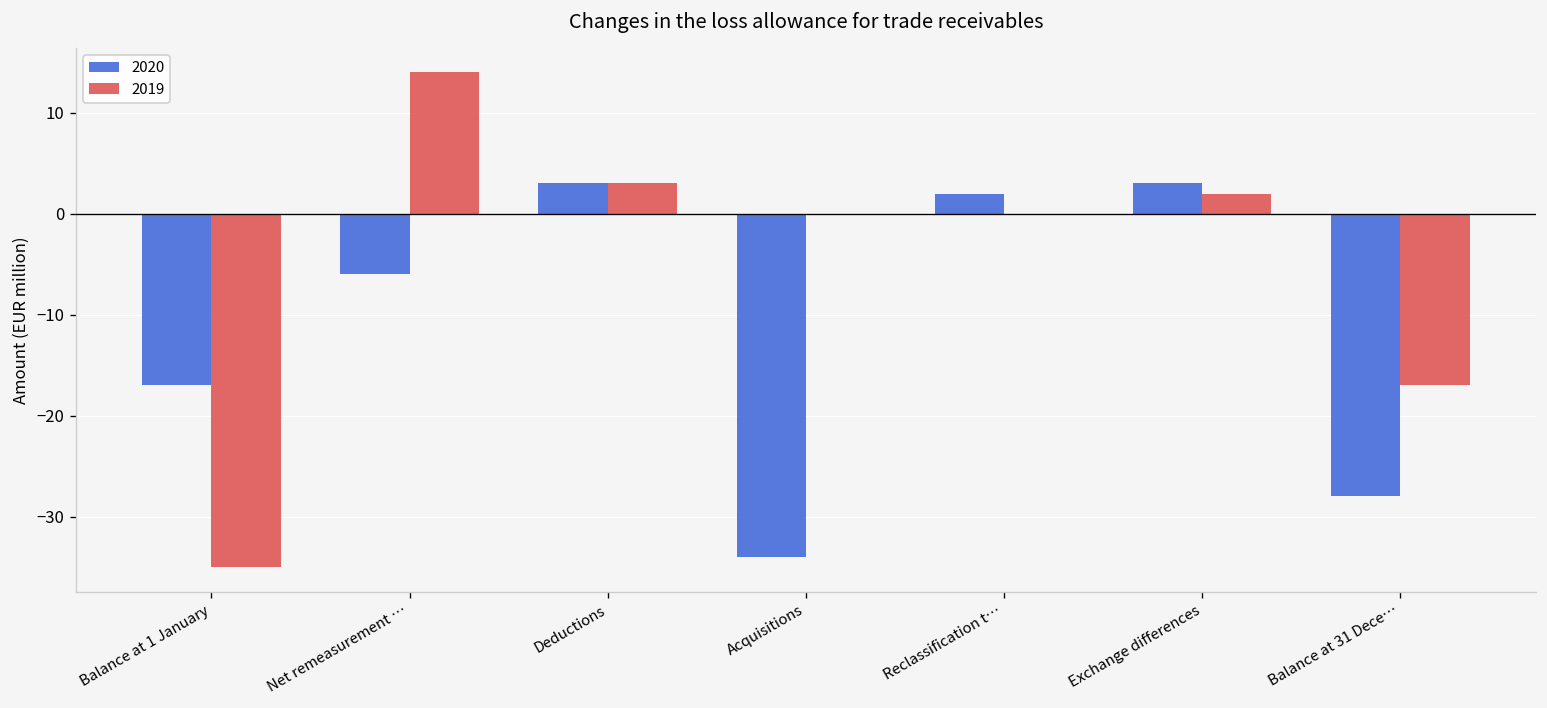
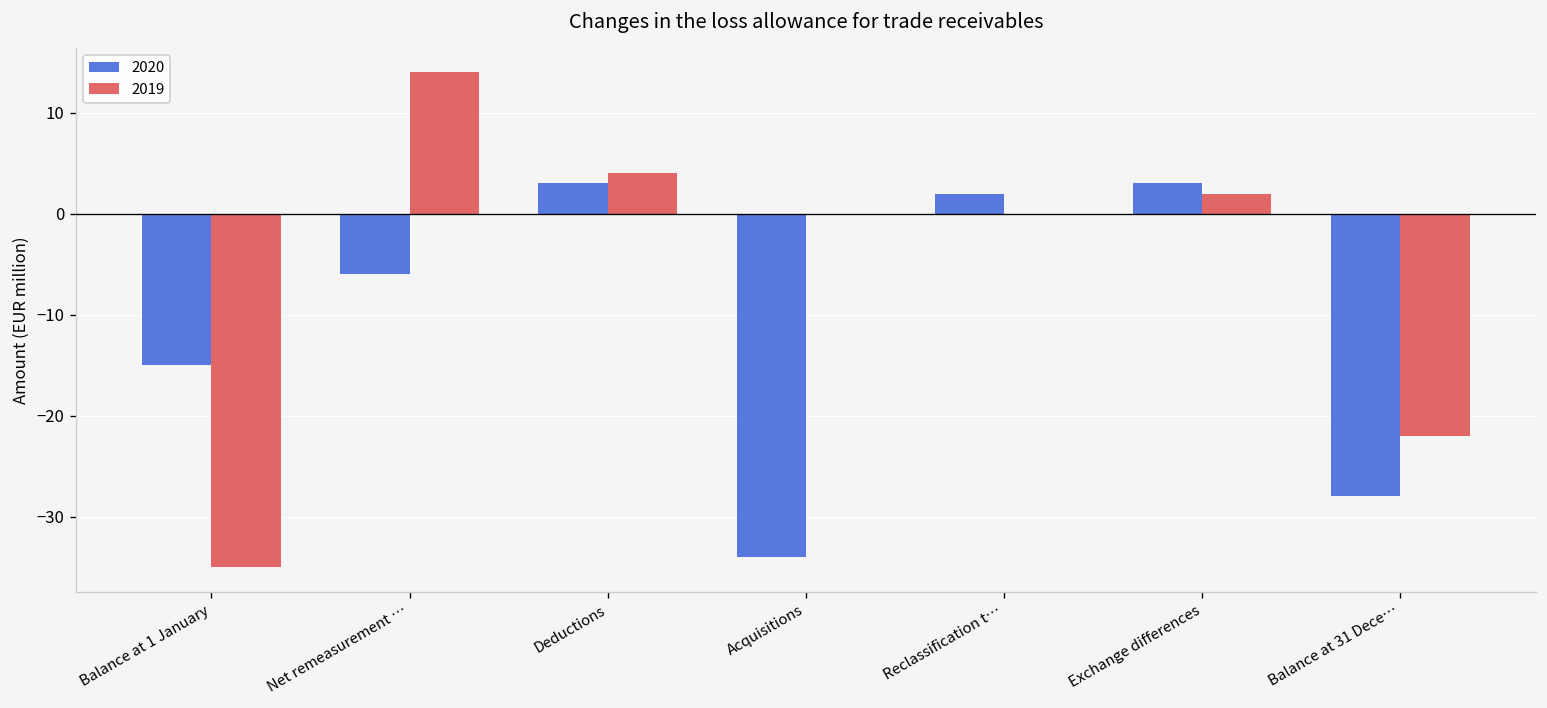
2020, Balance at 1 January: -17 -> -15
2019, Deductions: 3 -> 4
2019, Balance at 31 Dece…: -17 -> -22
